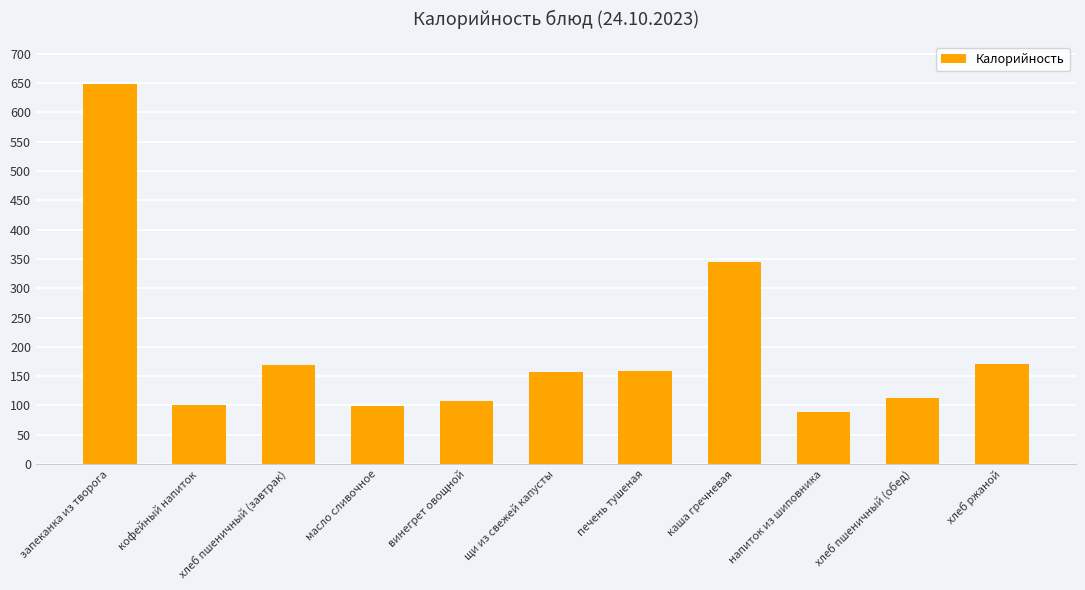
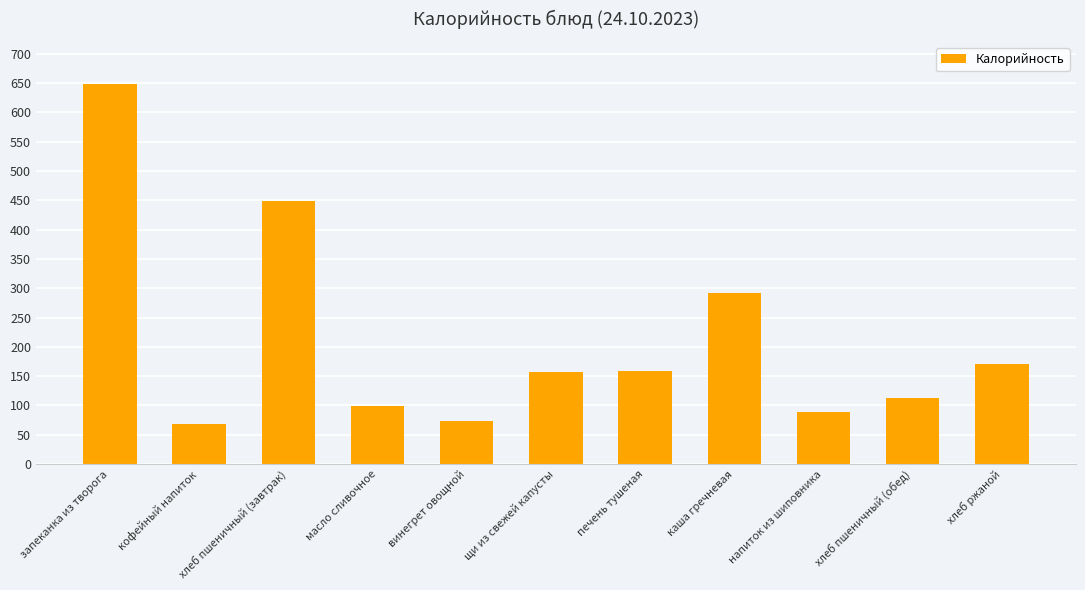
кофейный напиток: 100 -> 70
хлеб пшеничный (завтрак): 170 -> 450
винегрет овощной: 110 -> 70
каша гречневая: 340 -> 290
